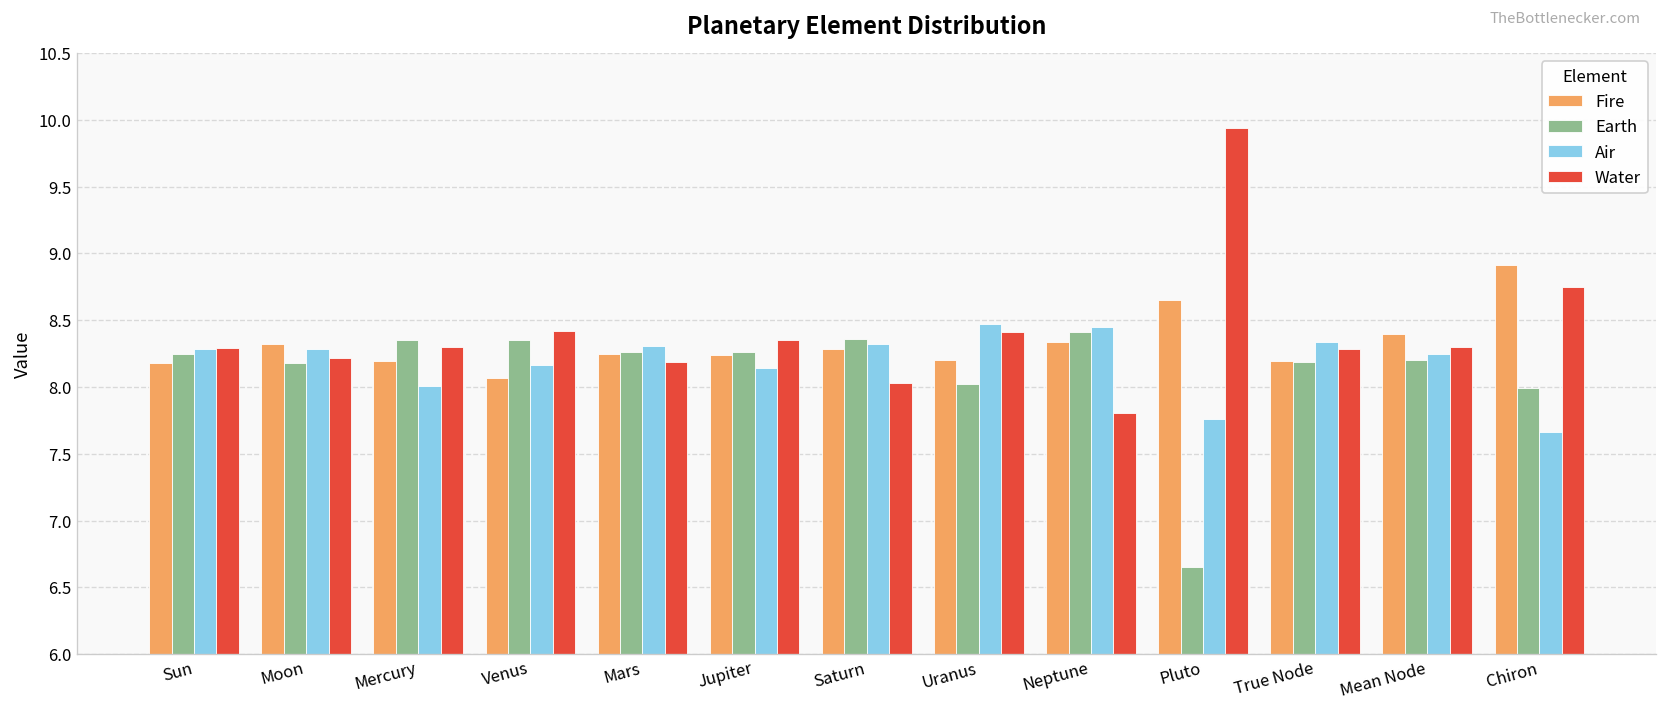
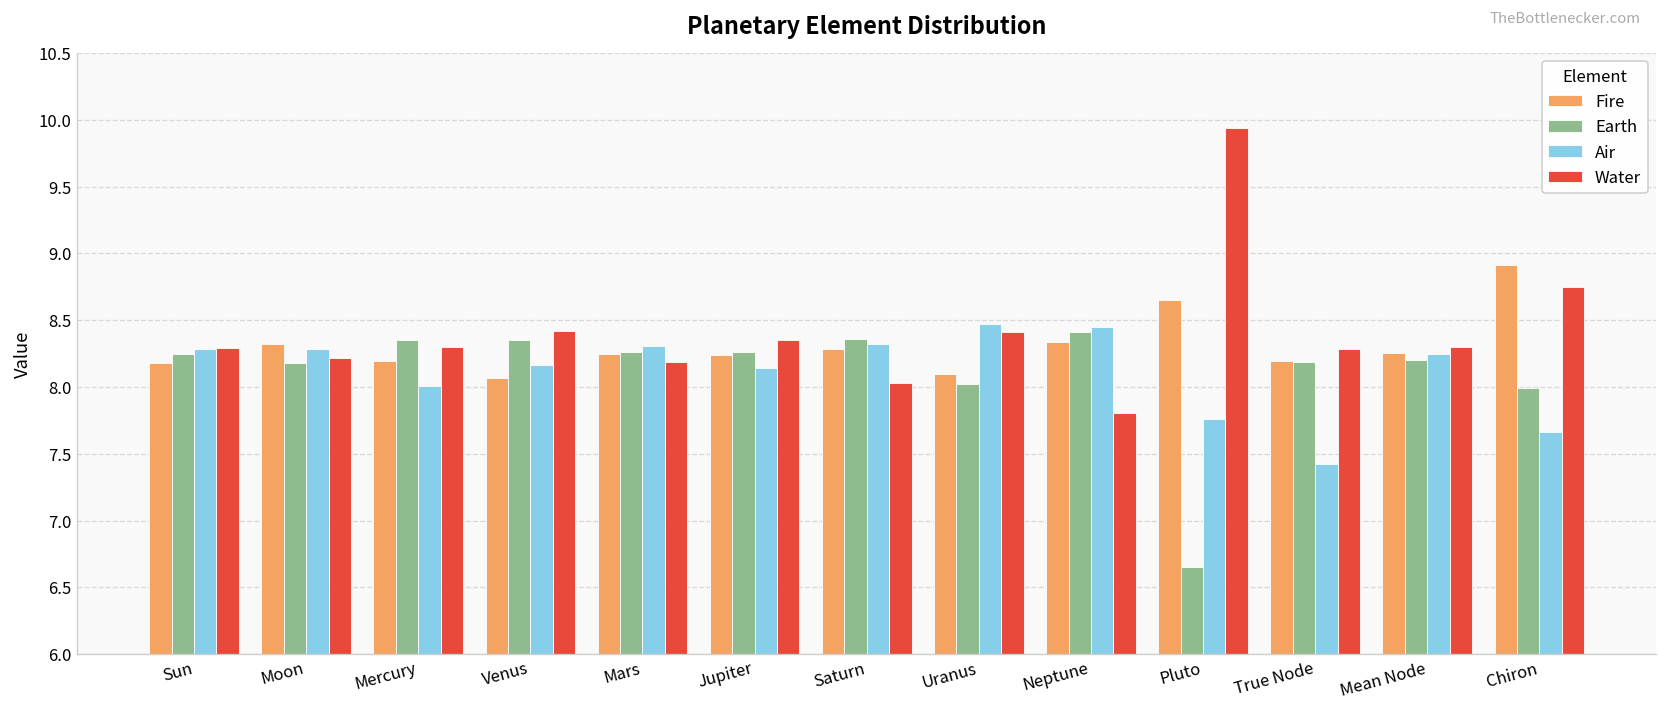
Fire, Uranus: 8.20 -> 8.10
Air, True Node: 8.33 -> 7.43
Fire, Mean Node: 8.40 -> 8.25
